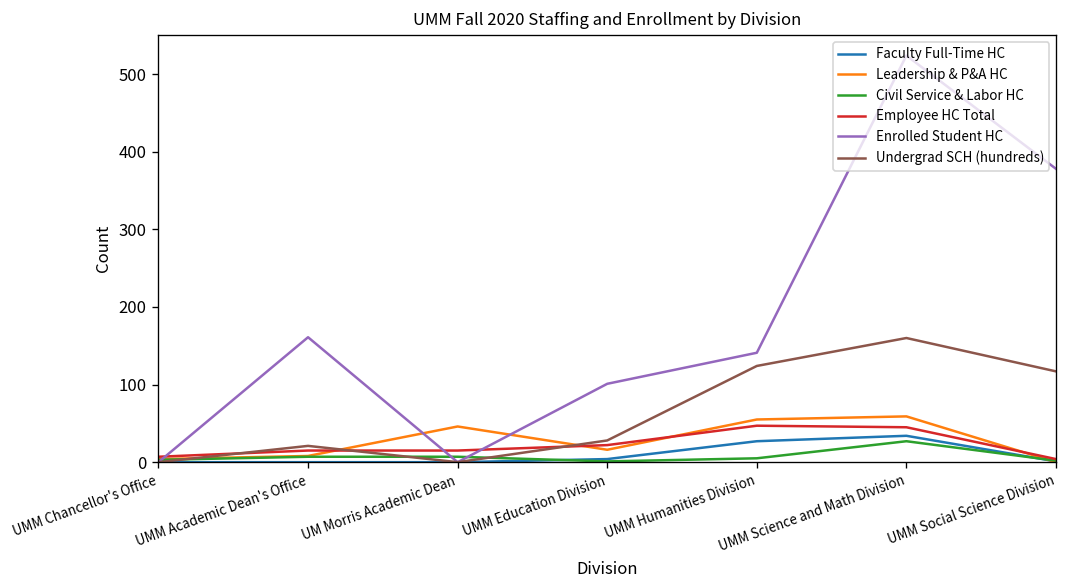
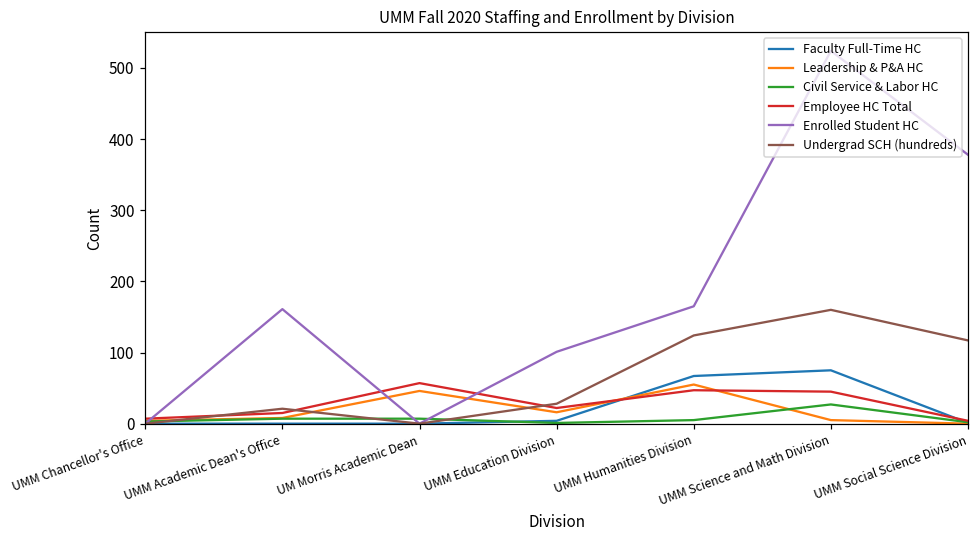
Employee HC Total, UM Morris Academic Dean: 20 -> 60
Faculty Full-Time HC, UMM Humanities Division: 30 -> 70
Enrolled Student HC, UMM Humanities Division: 140 -> 170
Faculty Full-Time HC, UMM Science and Math Division: 30 -> 80
Leadership & P&A HC, UMM Science and Math Division: 60 -> 10
